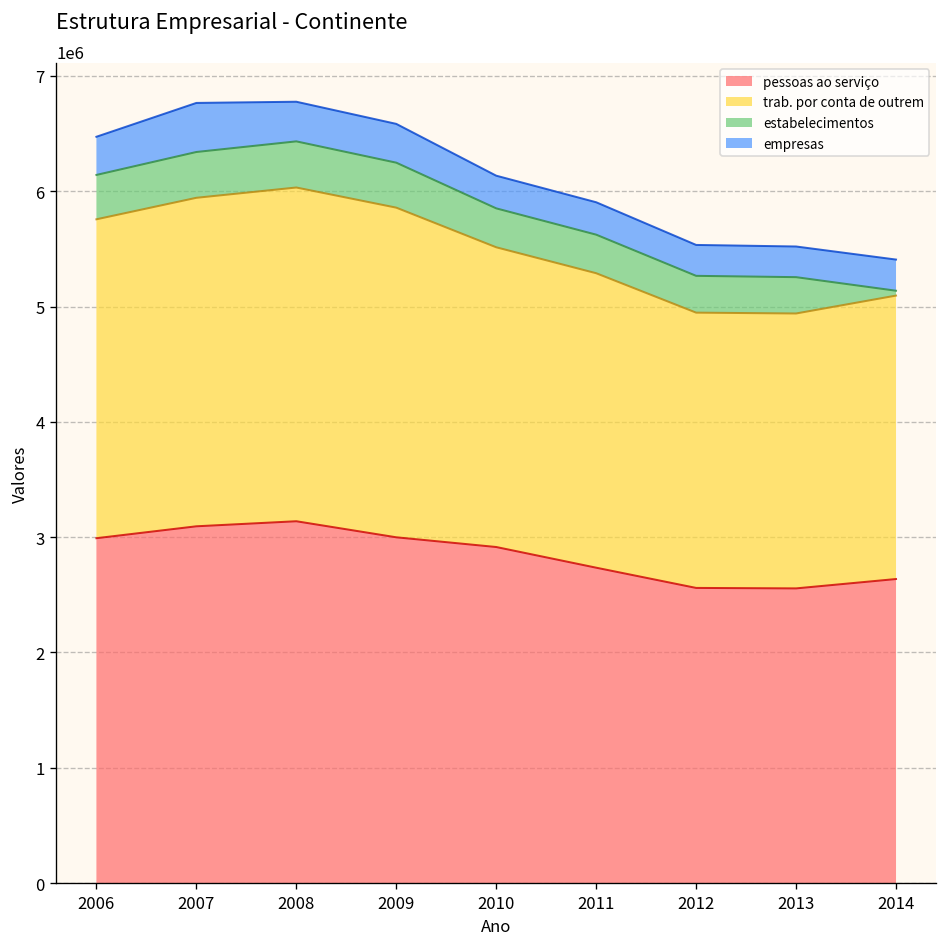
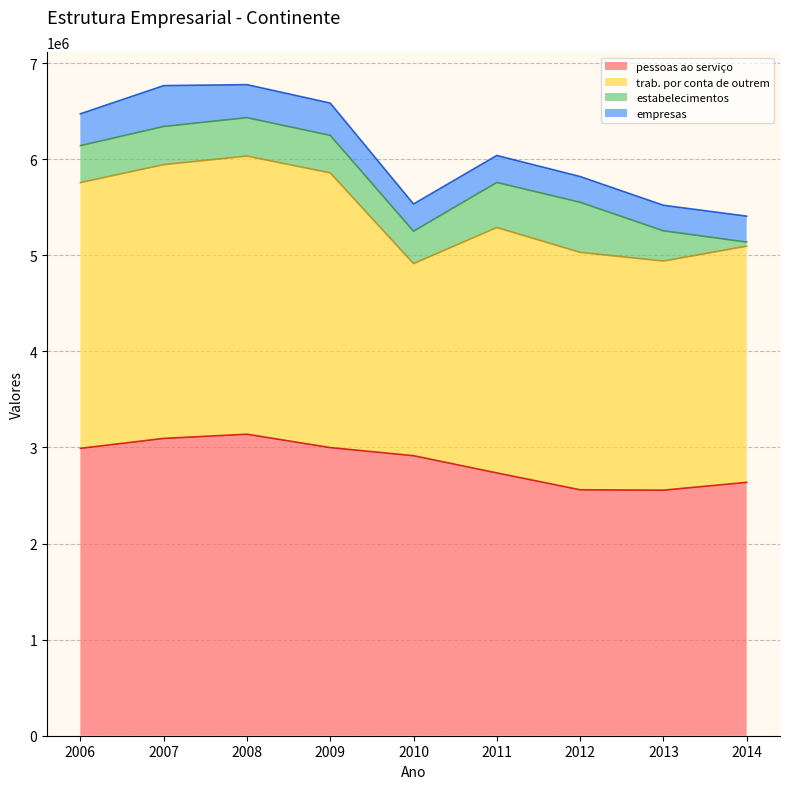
trab. por conta de outrem, 2010: 2600000 -> 2000000
estabelecimentos, 2011: 300000 -> 500000
trab. por conta de outrem, 2012: 2400000 -> 2500000
estabelecimentos, 2012: 300000 -> 500000
